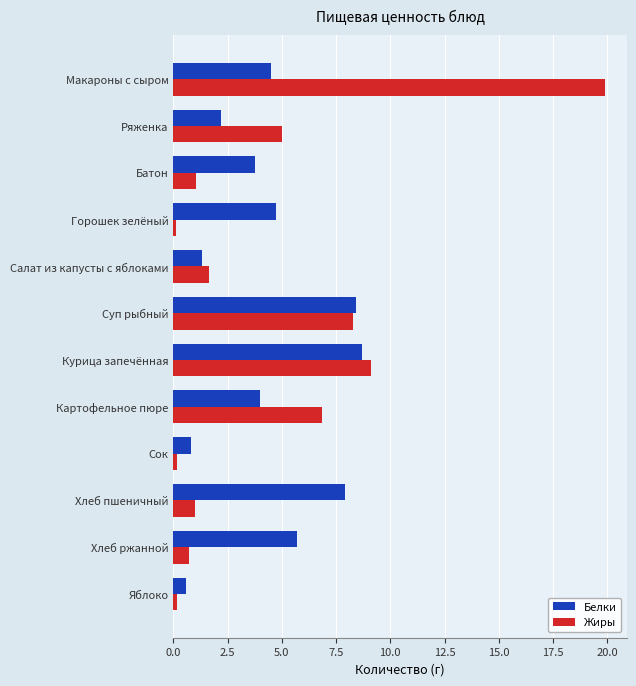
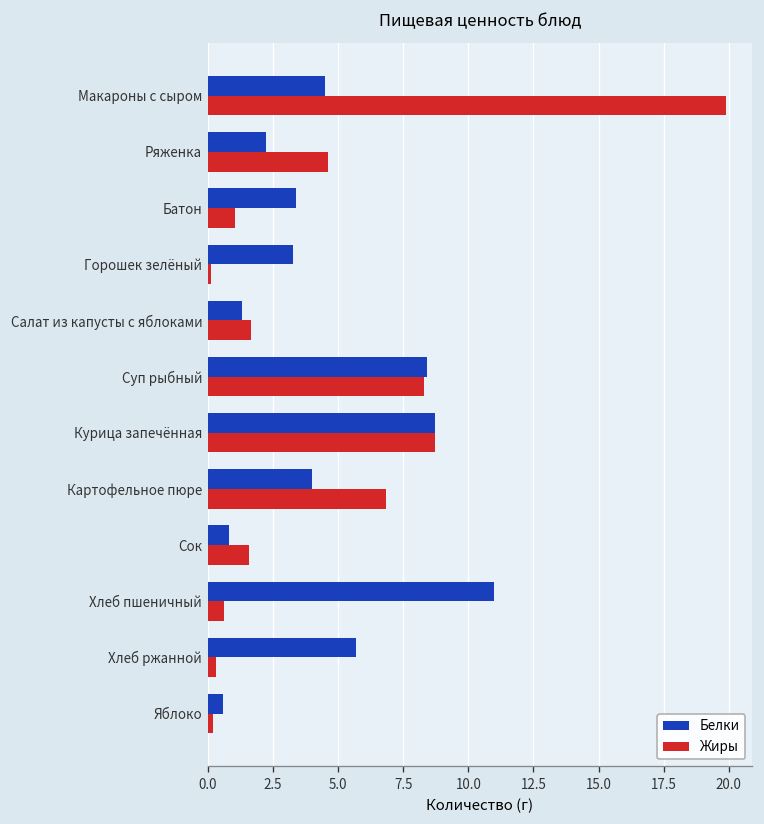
Жиры, Ряженка: 5.0 -> 4.6
Белки, Батон: 3.8 -> 3.4
Белки, Горошек зелёный: 4.7 -> 3.3
Жиры, Курица запечённая: 9.1 -> 8.7
Жиры, Сок: 0.2 -> 1.6
Белки, Хлеб пшеничный: 7.9 -> 11.0
Жиры, Хлеб пшеничный: 1.0 -> 0.6
Жиры, Хлеб ржанной: 0.7 -> 0.3
